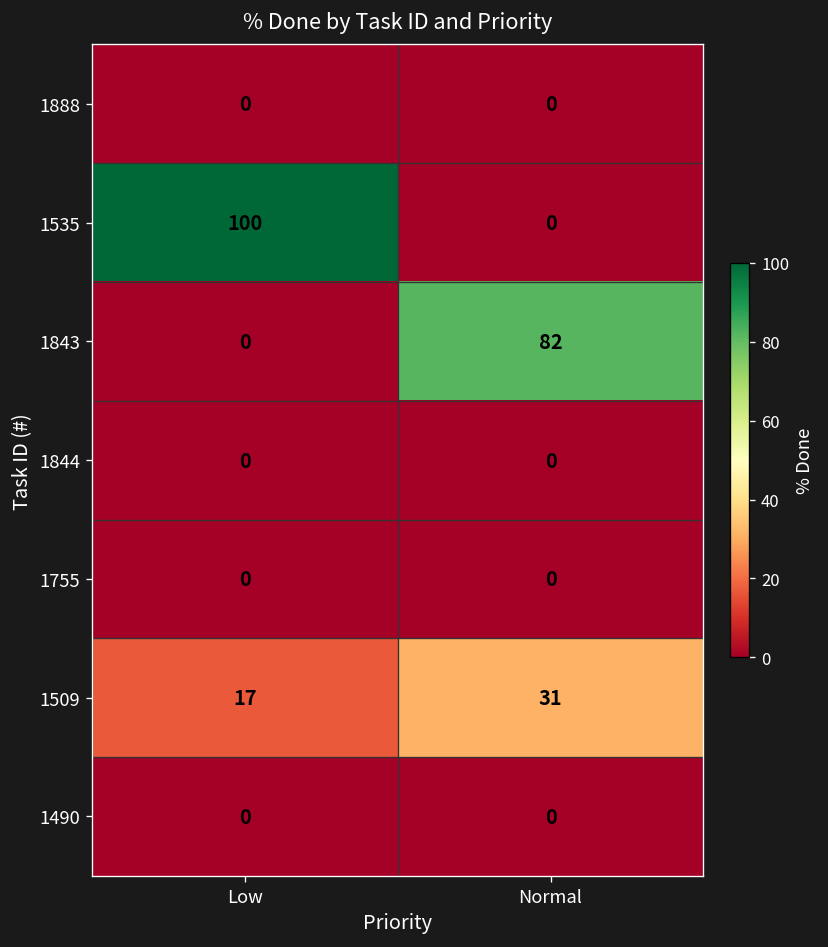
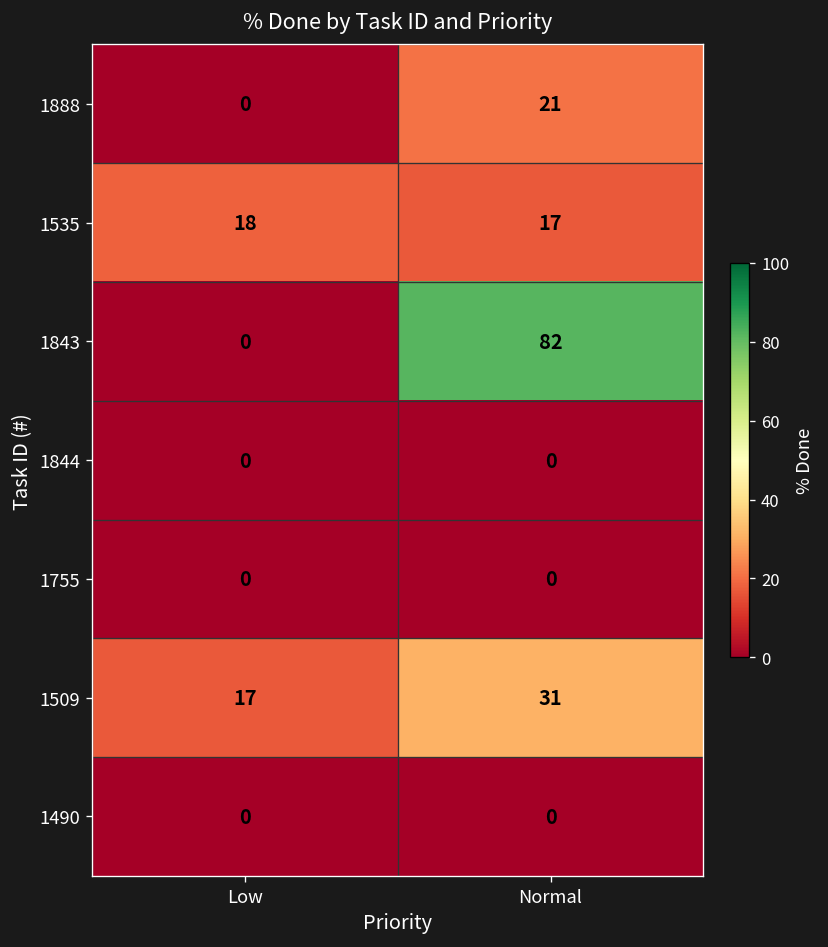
1888, Normal: 0 -> 21
1535, Low: 100 -> 18
1535, Normal: 0 -> 17
